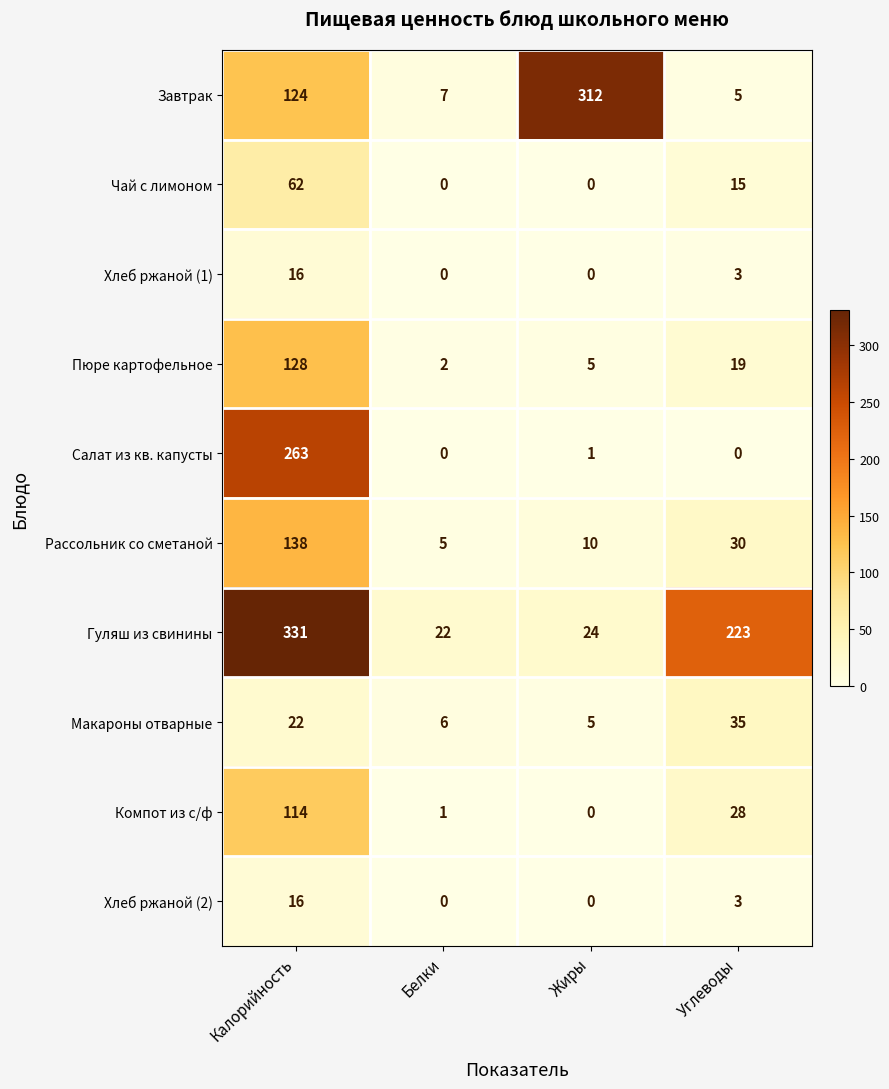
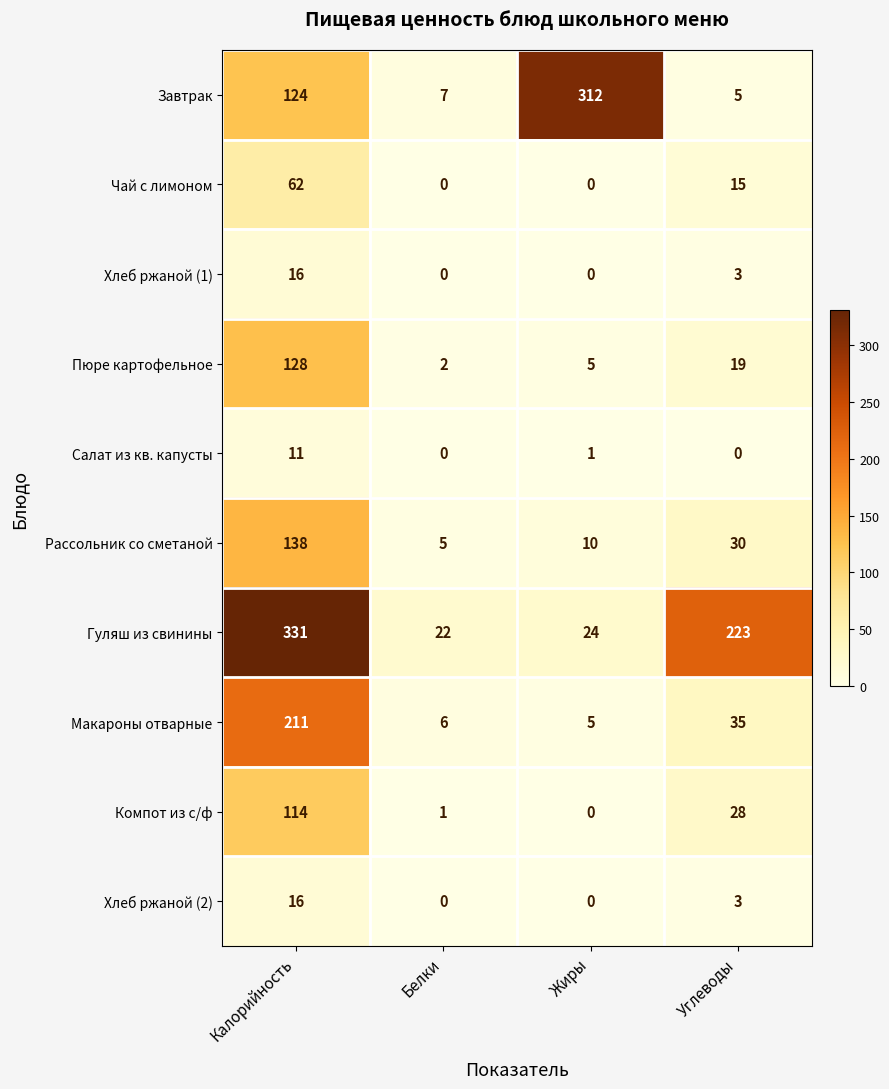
Салат из кв. капусты, Калорийность: 263 -> 11
Макароны отварные, Калорийность: 22 -> 211
